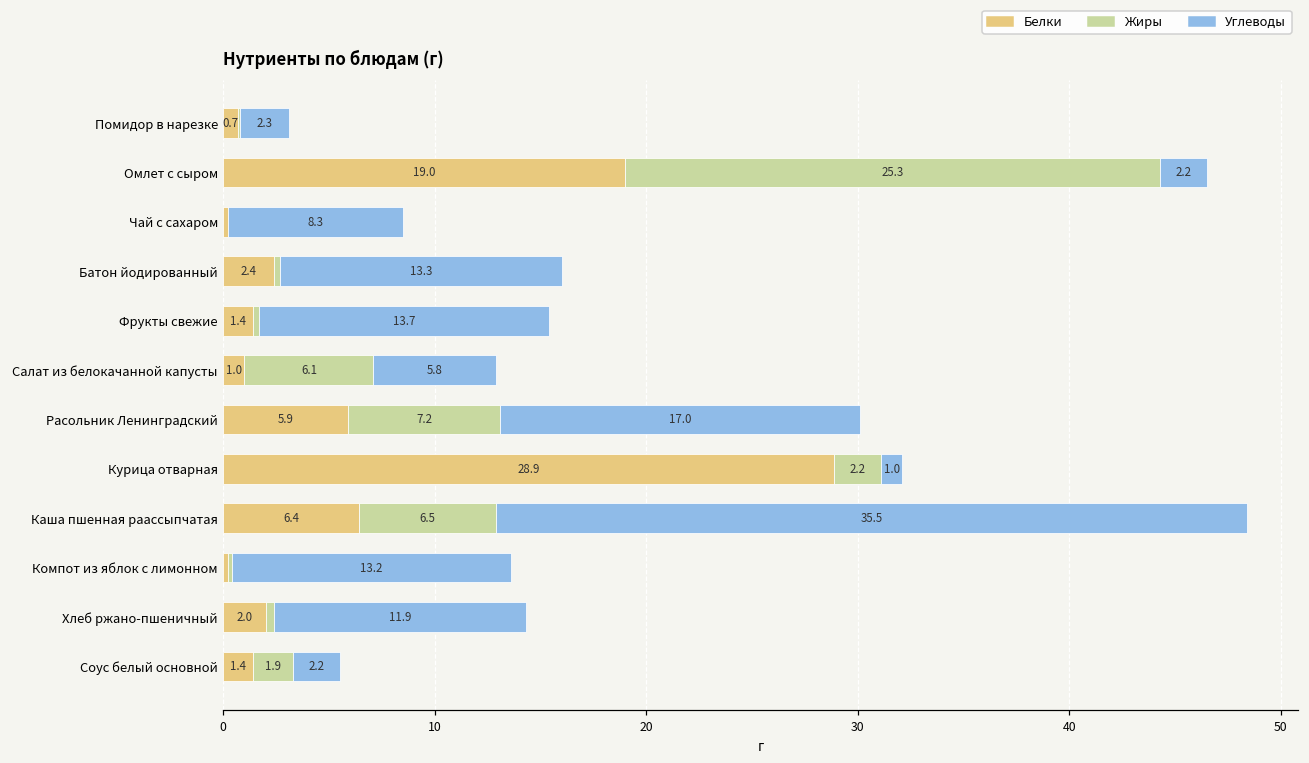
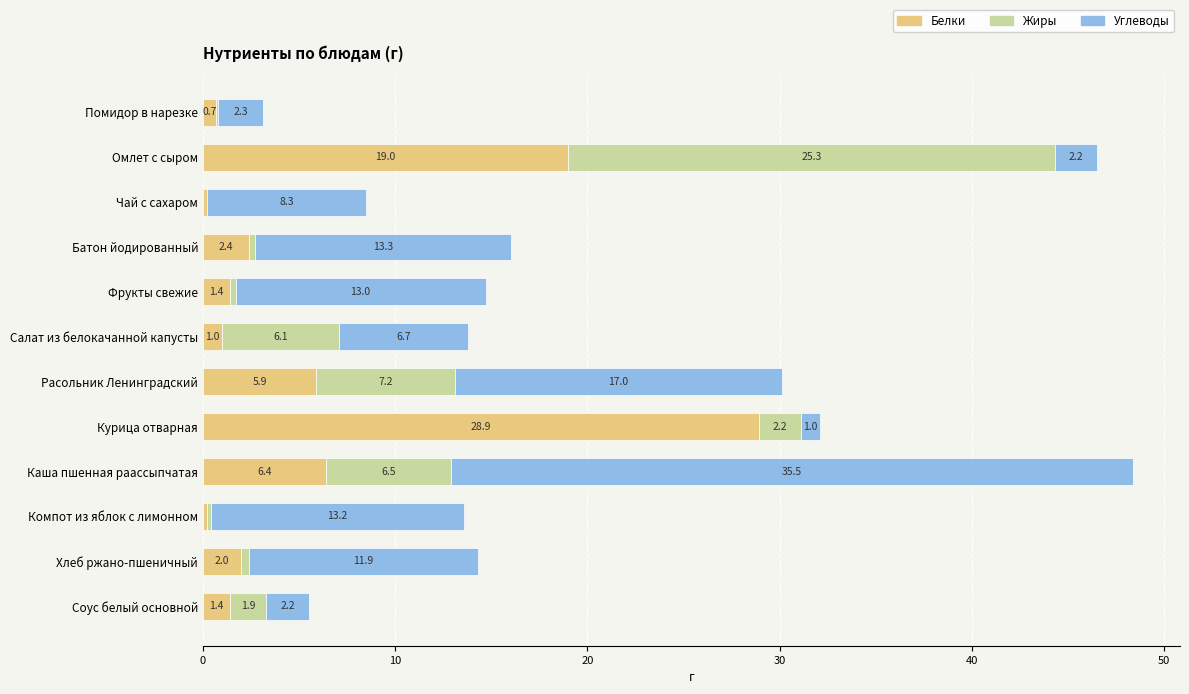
Углеводы, Фрукты свежие: 13.7 -> 13.0
Углеводы, Салат из белокачанной капусты: 5.8 -> 6.7
